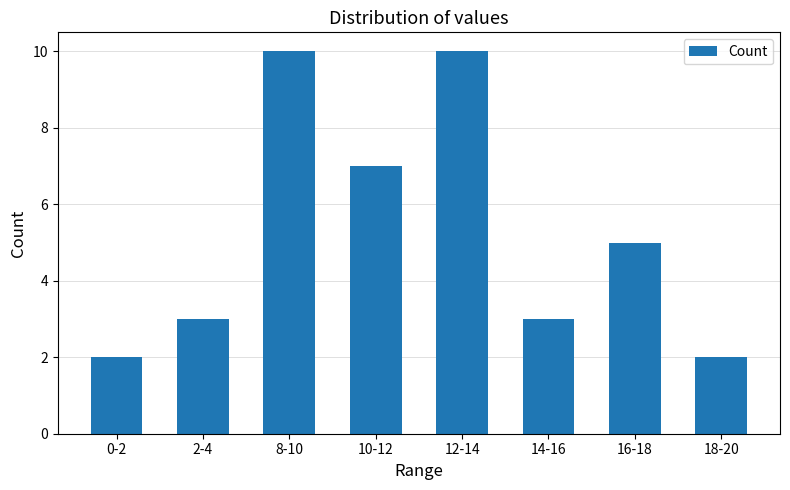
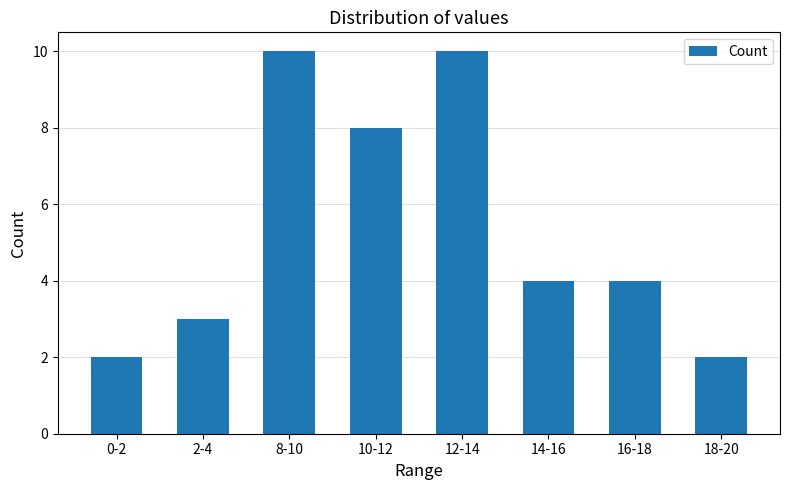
10-12: 7 -> 8
14-16: 3 -> 4
16-18: 5 -> 4
